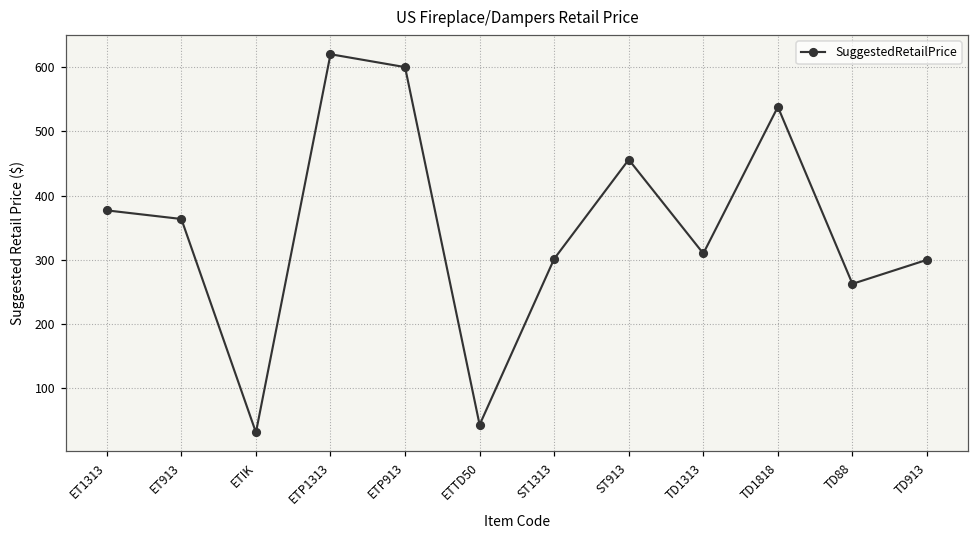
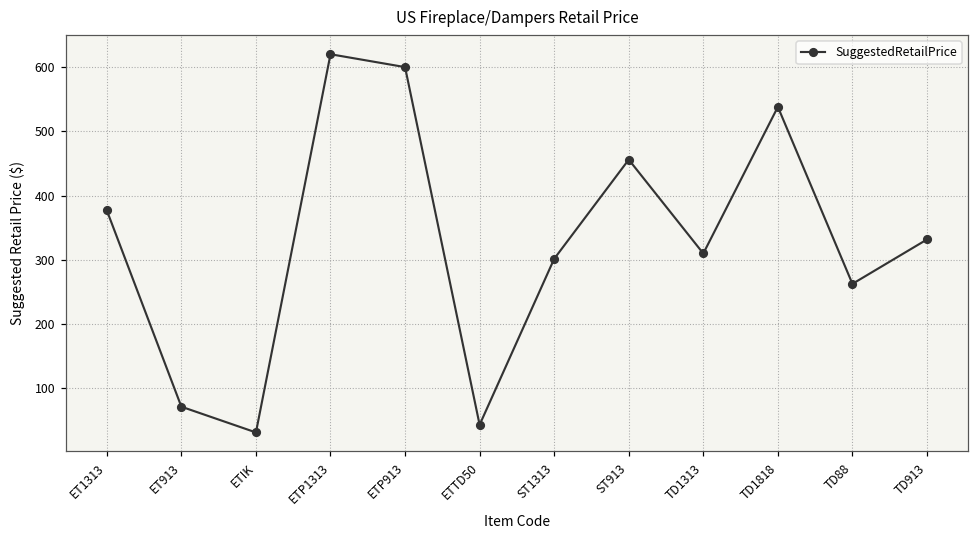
ET913: 360 -> 70
TD913: 300 -> 330
